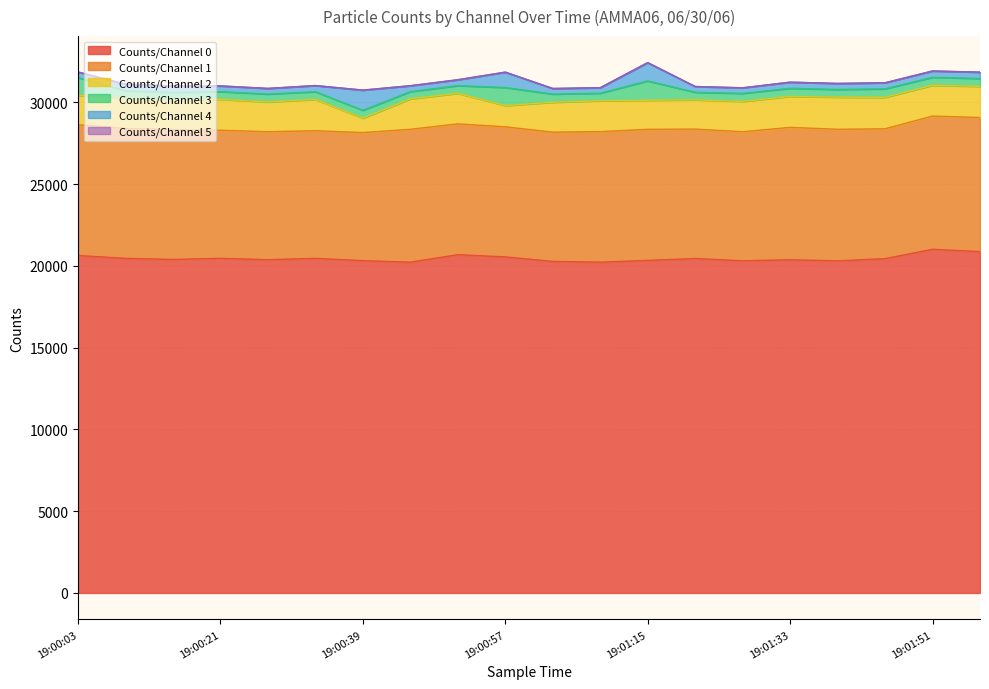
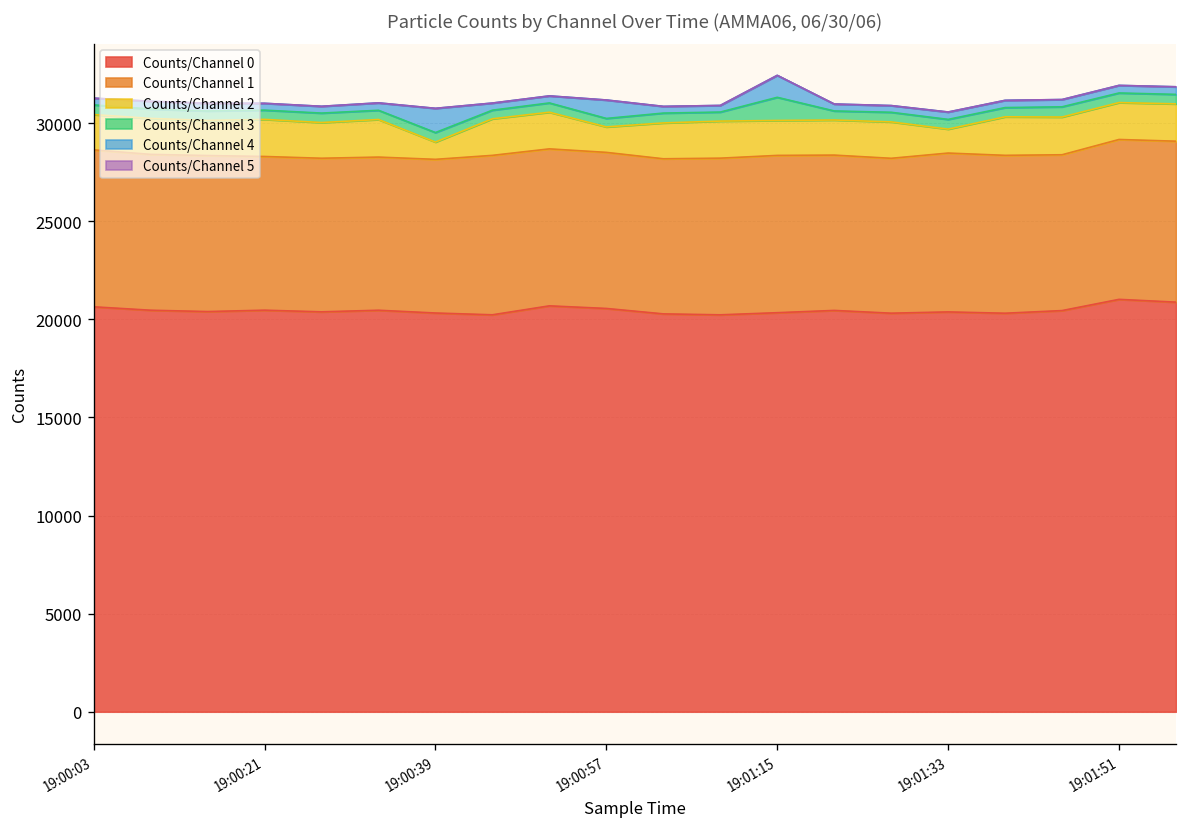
Counts/Channel 3, 19:00:03: 1100 -> 500
Counts/Channel 3, 19:00:57: 1100 -> 400
Counts/Channel 2, 19:01:33: 1900 -> 1200
